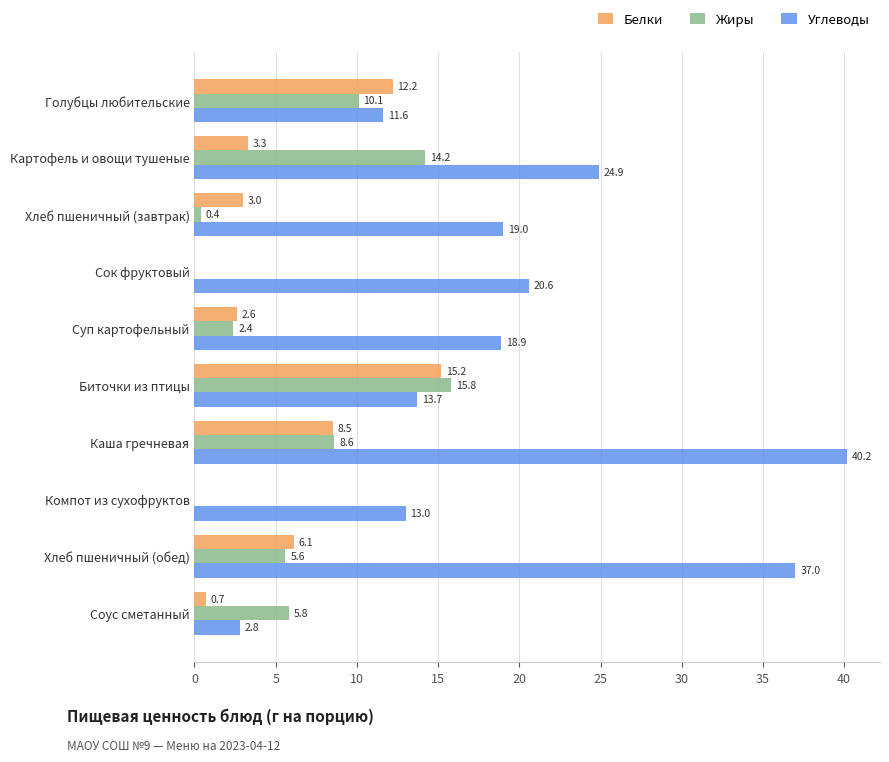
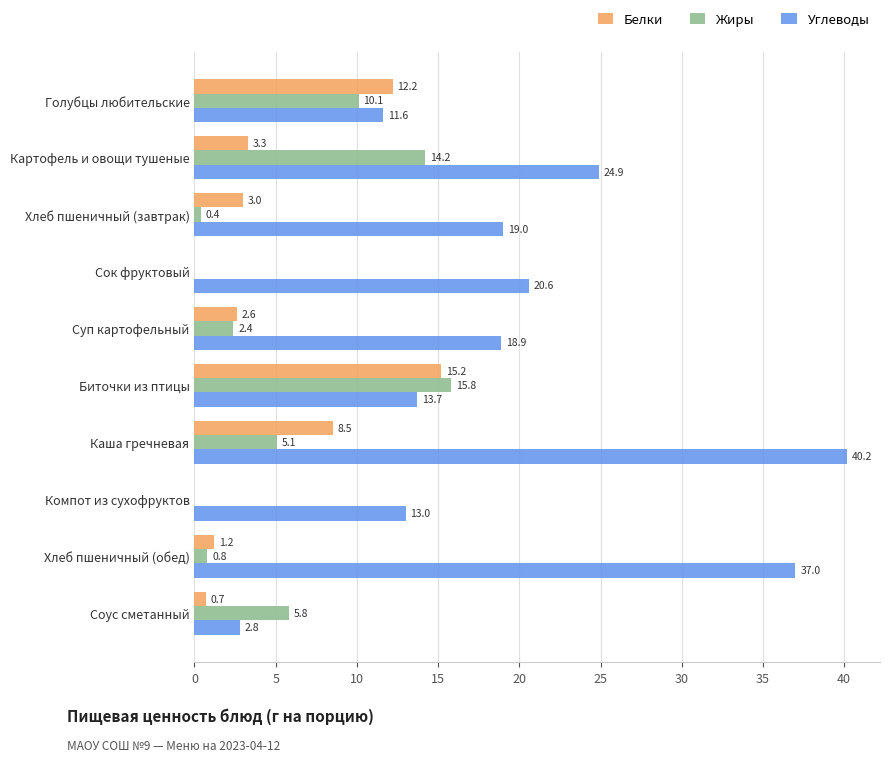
Жиры, Каша гречневая: 8.6 -> 5.1
Белки, Хлеб пшеничный (обед): 6.1 -> 1.2
Жиры, Хлеб пшеничный (обед): 5.6 -> 0.8
